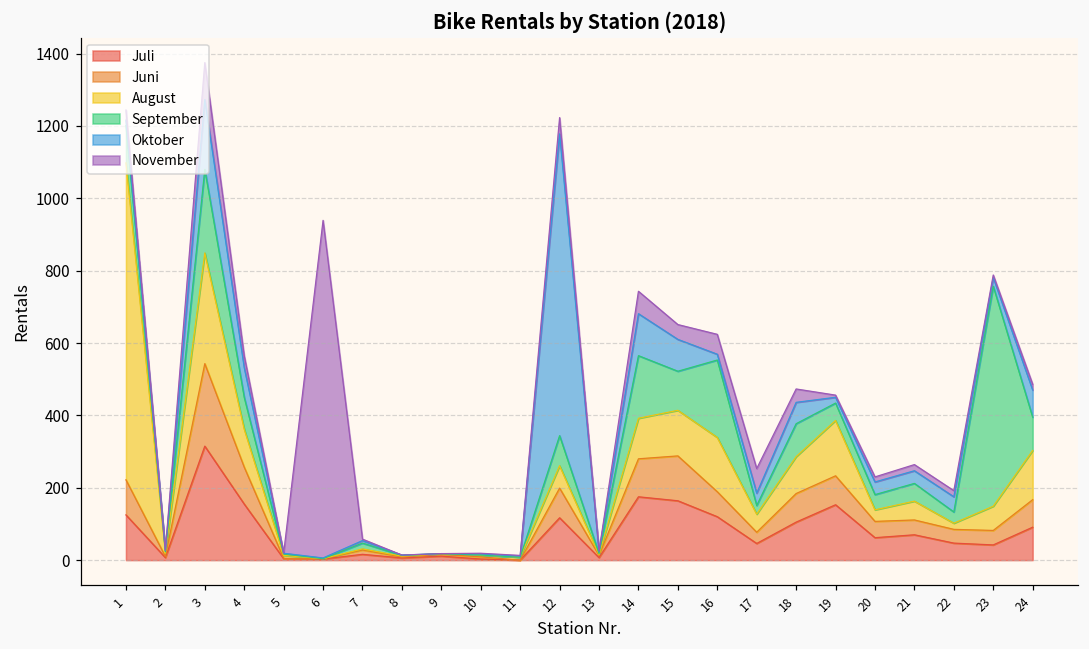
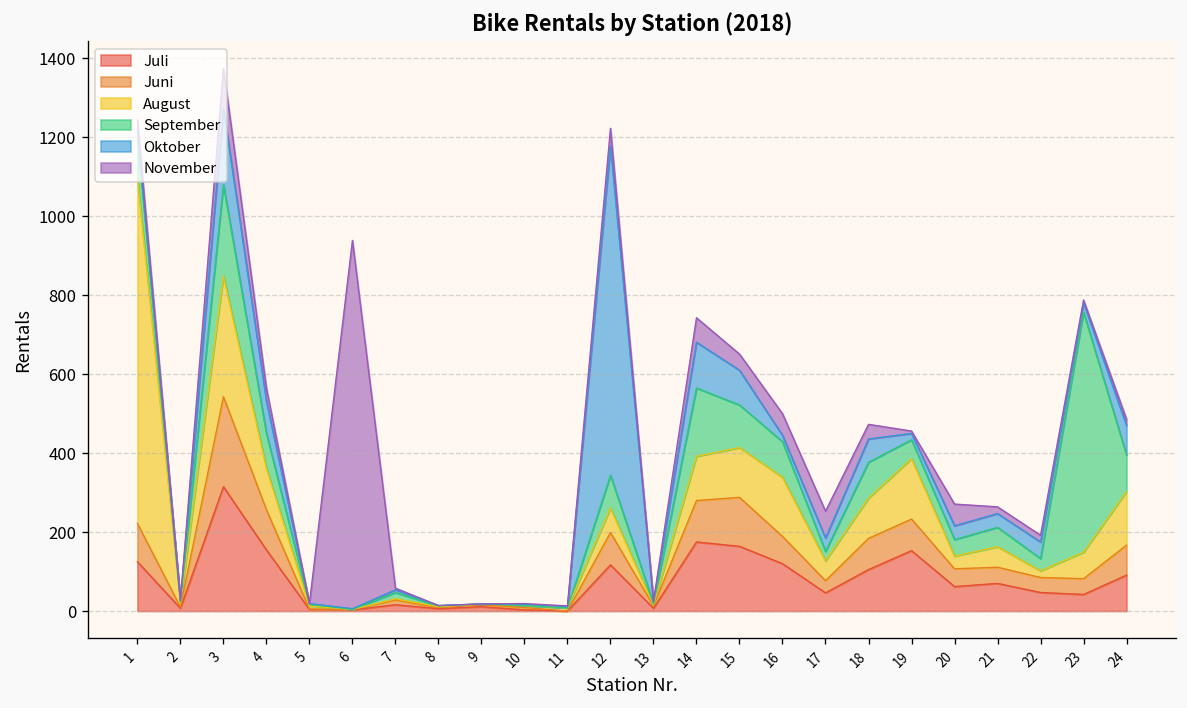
September, 16: 210 -> 90
November, 20: 10 -> 60
